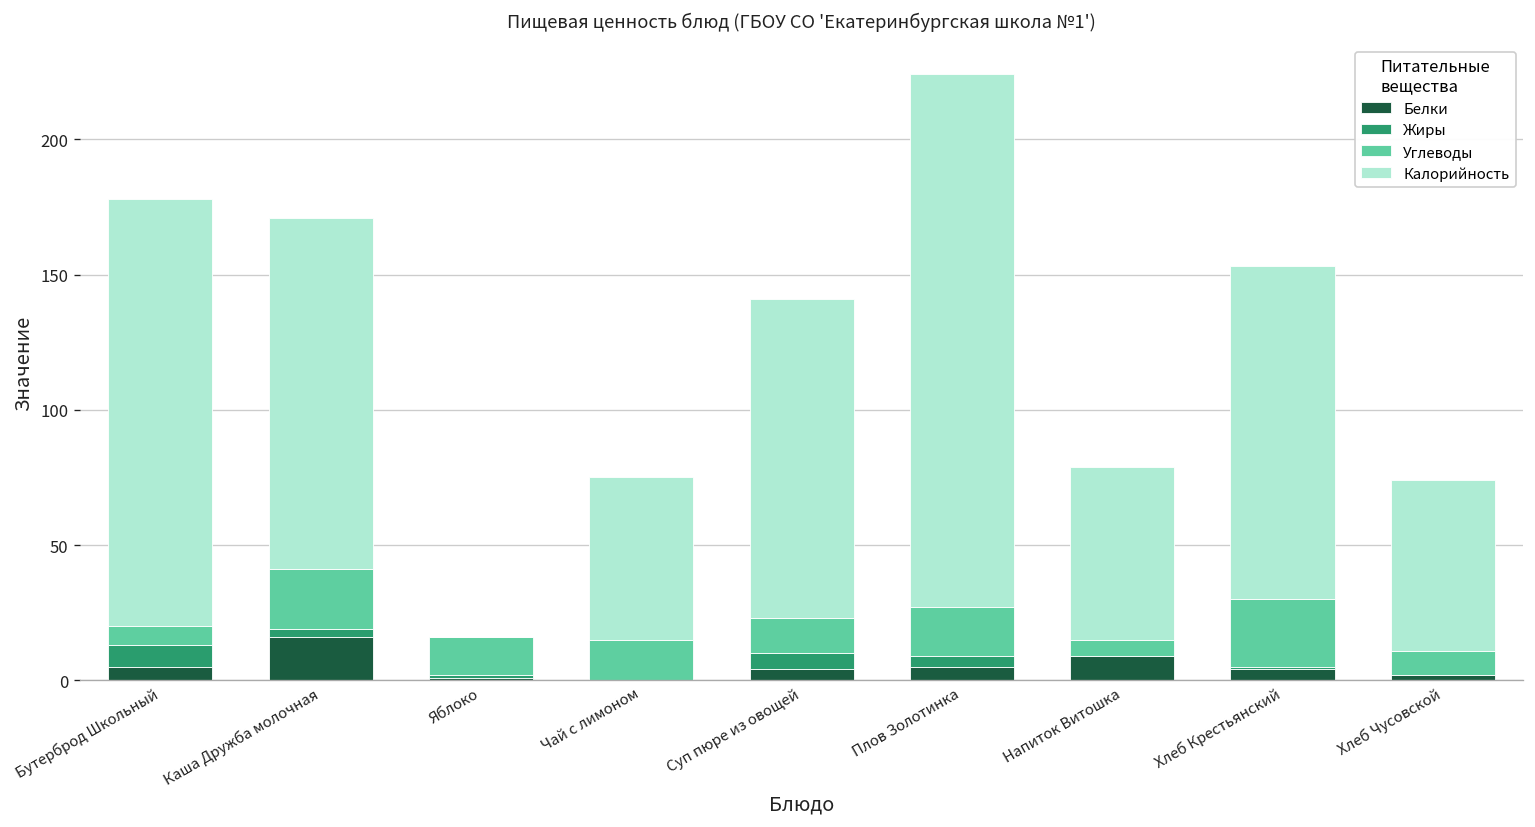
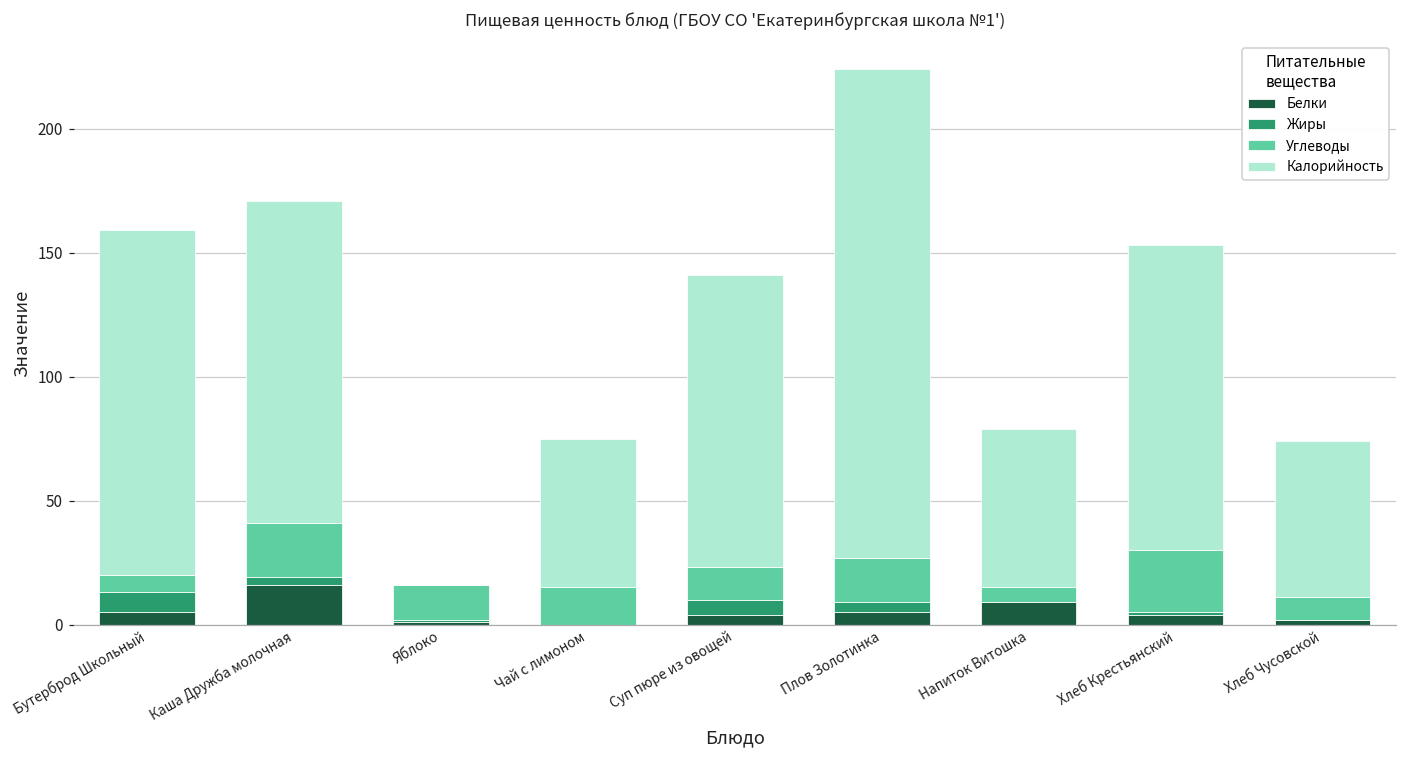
Калорийность, Бутерброд Школьный: 158 -> 139
